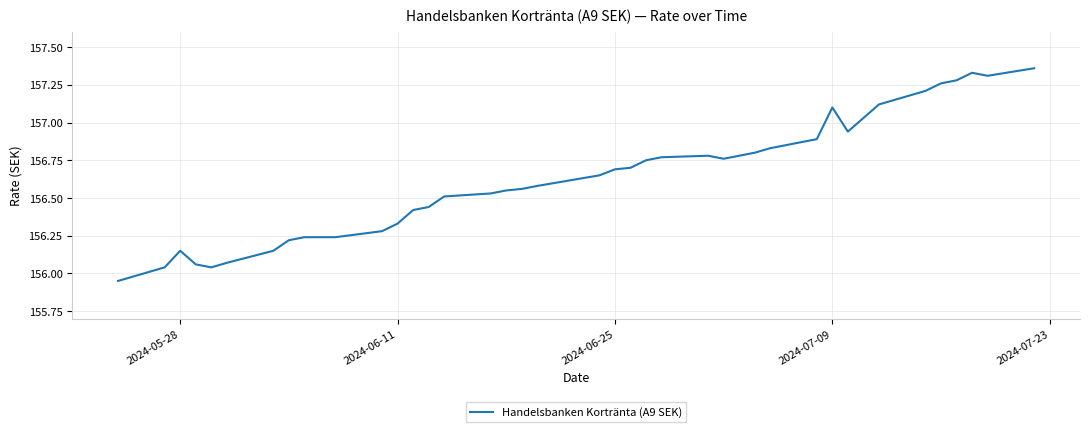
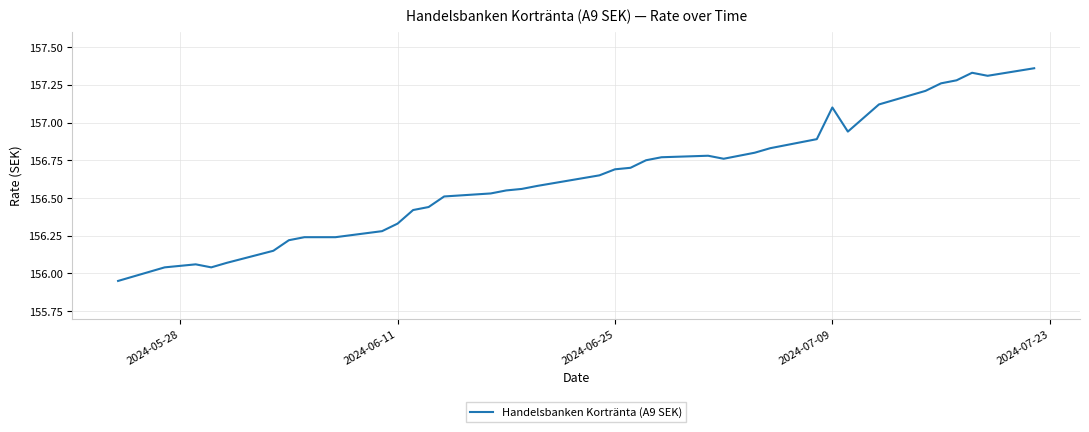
2024-05-28: 156.15 -> 156.05
